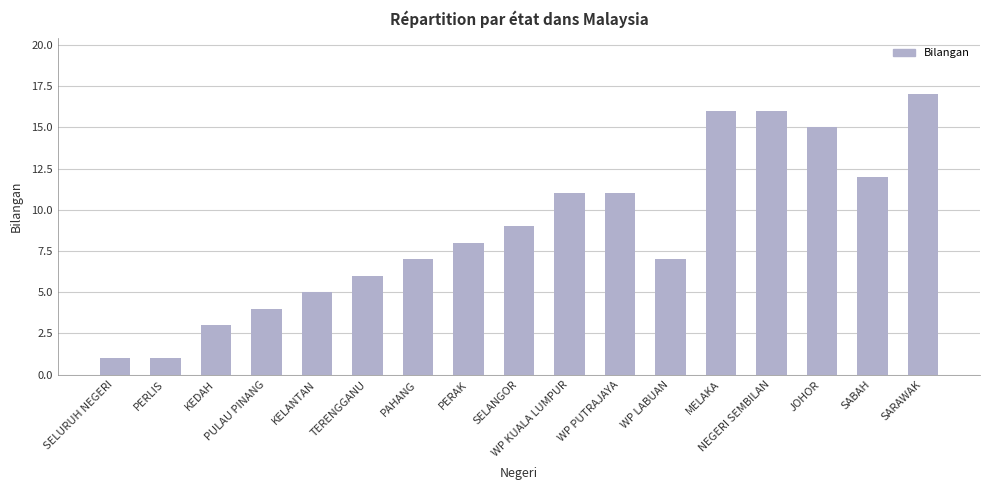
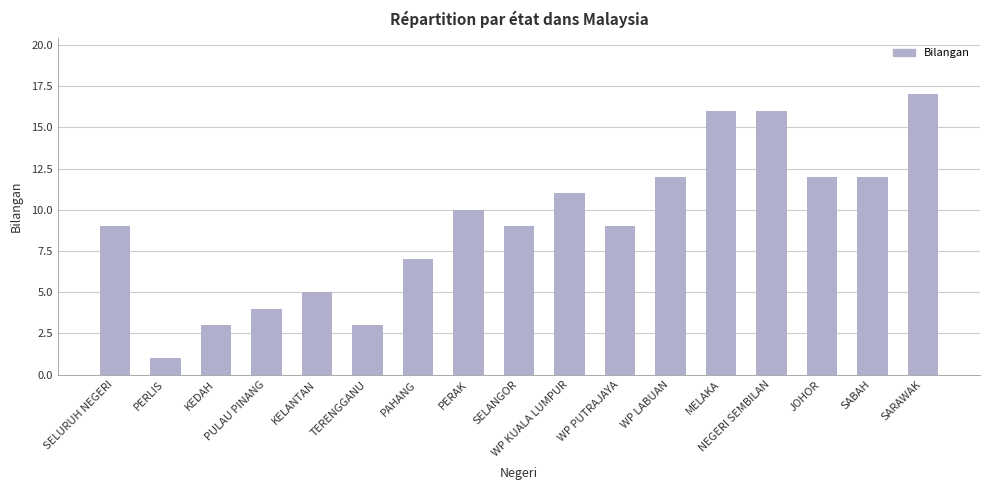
SELURUH NEGERI: 1 -> 9
TERENGGANU: 6 -> 3
PERAK: 8 -> 10
WP PUTRAJAYA: 11 -> 9
WP LABUAN: 7 -> 12
JOHOR: 15 -> 12
